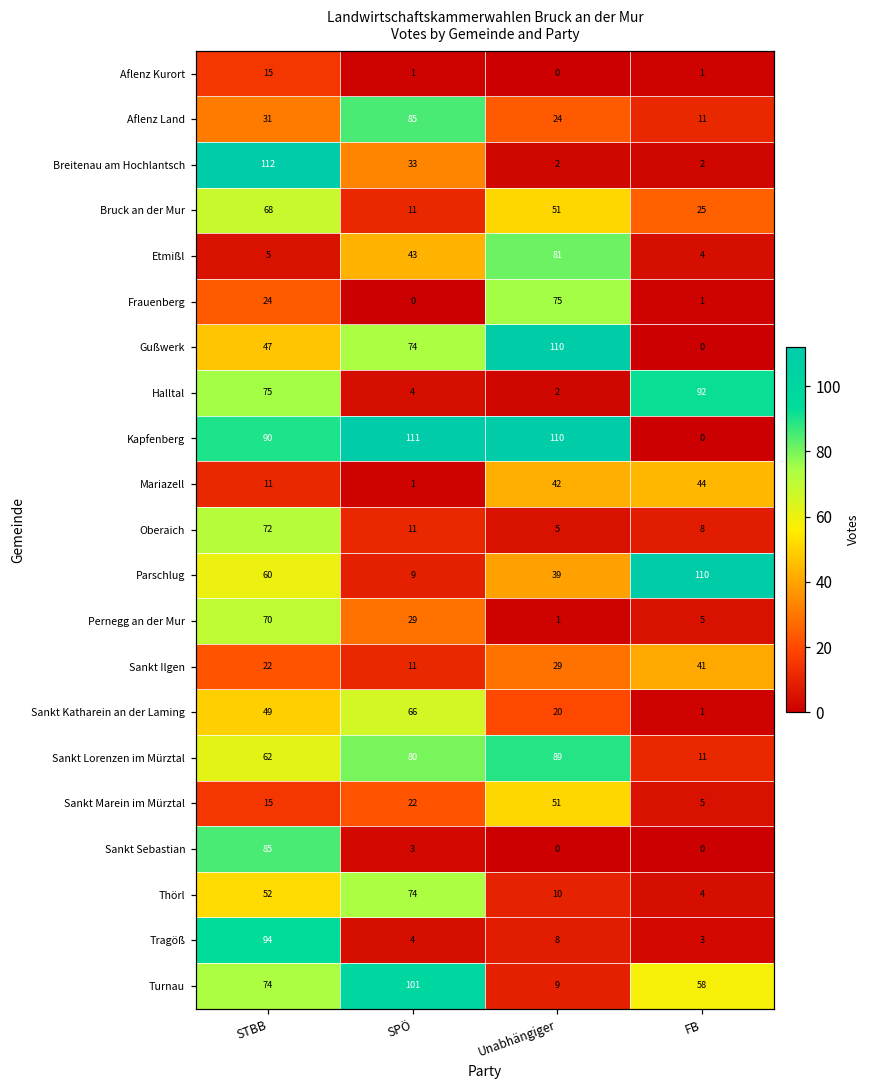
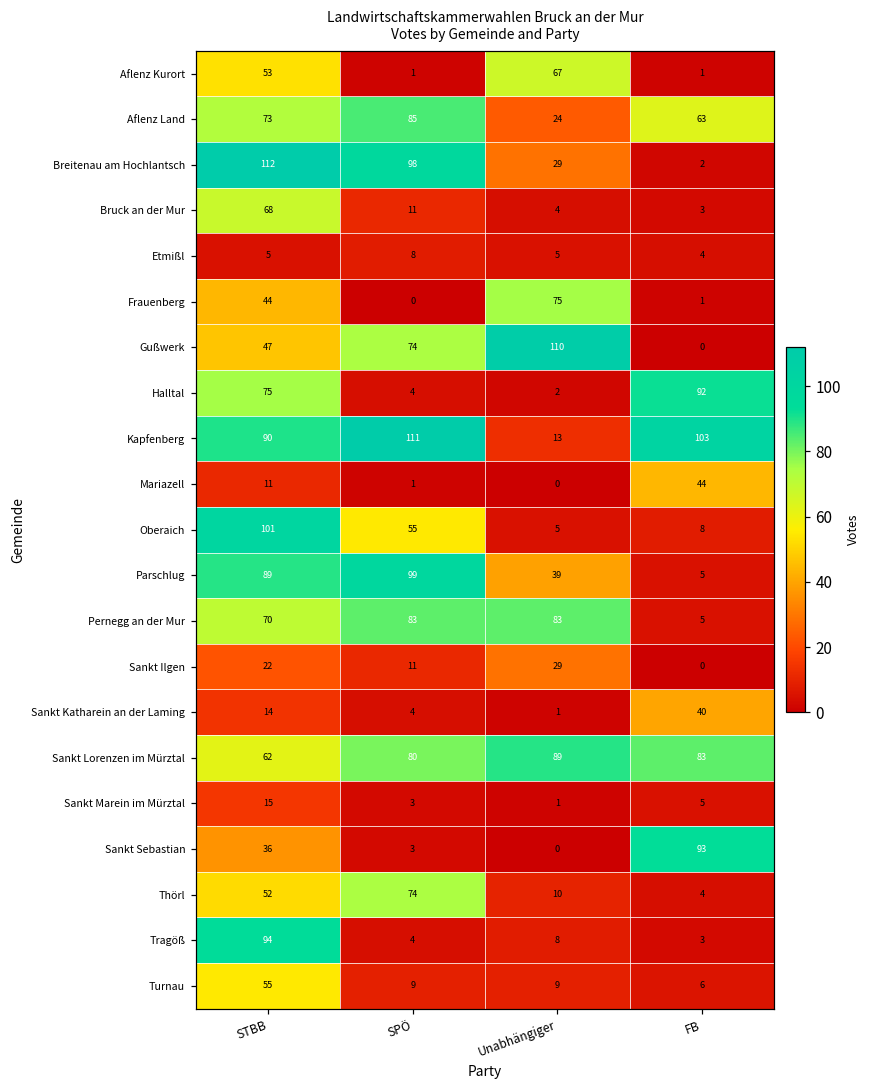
Aflenz Kurort, STBB: 15 -> 53
Aflenz Kurort, Unabhängiger: 0 -> 67
Aflenz Land, STBB: 31 -> 73
Aflenz Land, FB: 11 -> 63
Breitenau am Hochlantsch, SPÖ: 33 -> 98
Breitenau am Hochlantsch, Unabhängiger: 2 -> 29
Bruck an der Mur, Unabhängiger: 51 -> 4
Bruck an der Mur, FB: 25 -> 3
Etmißl, SPÖ: 43 -> 8
Etmißl, Unabhängiger: 81 -> 5
Frauenberg, STBB: 24 -> 44
Kapfenberg, Unabhängiger: 110 -> 13
Kapfenberg, FB: 0 -> 103
Mariazell, Unabhängiger: 42 -> 0
Oberaich, STBB: 72 -> 101
Oberaich, SPÖ: 11 -> 55
Parschlug, STBB: 60 -> 89
Parschlug, SPÖ: 9 -> 99
Parschlug, FB: 110 -> 5
Pernegg an der Mur, SPÖ: 29 -> 83
Pernegg an der Mur, Unabhängiger: 1 -> 83
Sankt Ilgen, FB: 41 -> 0
Sankt Katharein an der Laming, STBB: 49 -> 14
Sankt Katharein an der Laming, SPÖ: 66 -> 4
Sankt Katharein an der Laming, Unabhängiger: 20 -> 1
Sankt Katharein an der Laming, FB: 1 -> 40
Sankt Lorenzen im Mürztal, FB: 11 -> 83
Sankt Marein im Mürztal, SPÖ: 22 -> 3
Sankt Marein im Mürztal, Unabhängiger: 51 -> 1
Sankt Sebastian, STBB: 85 -> 36
Sankt Sebastian, FB: 0 -> 93
Turnau, STBB: 74 -> 55
Turnau, SPÖ: 101 -> 9
Turnau, FB: 58 -> 6
